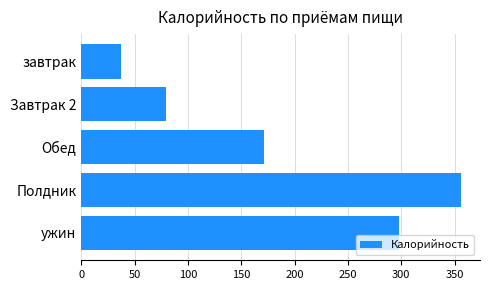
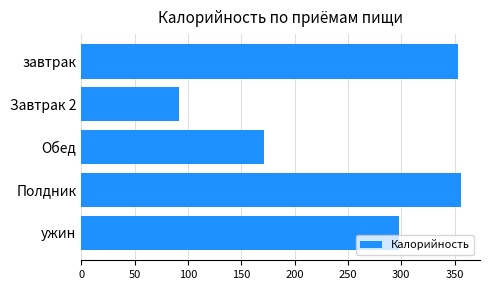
завтрак: 37 -> 353
Завтрак 2: 79 -> 91
